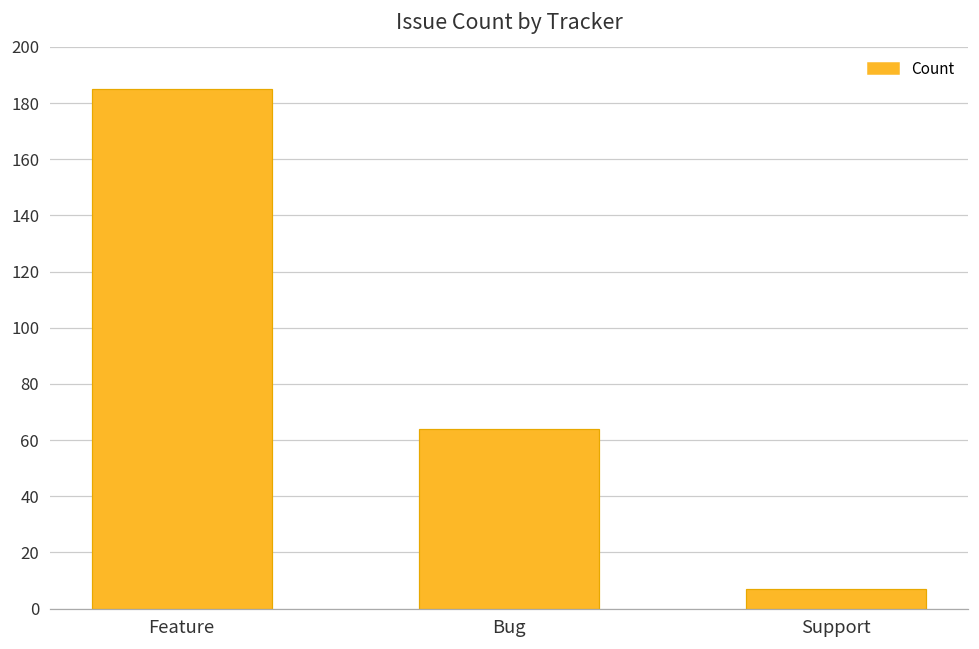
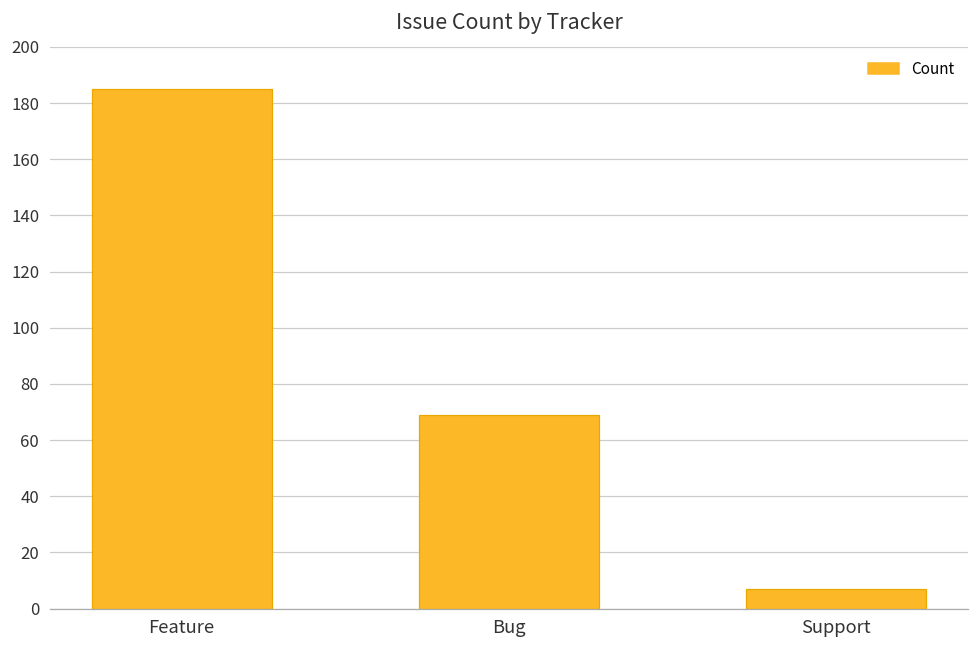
Bug: 64 -> 69
